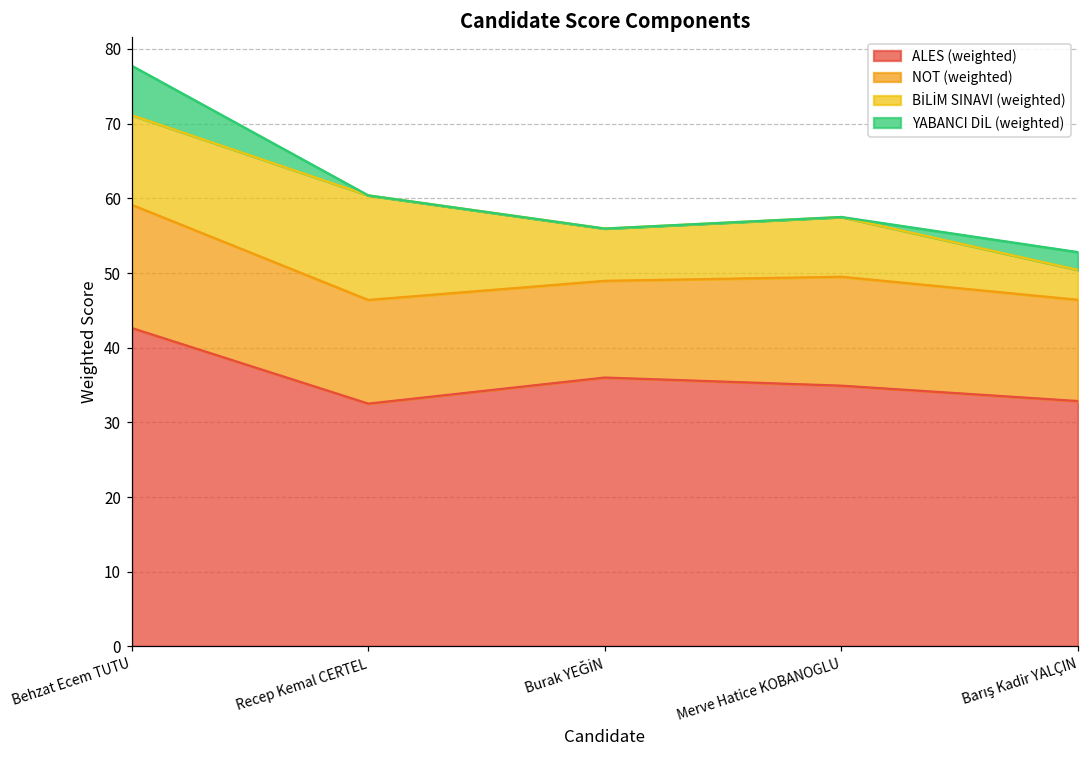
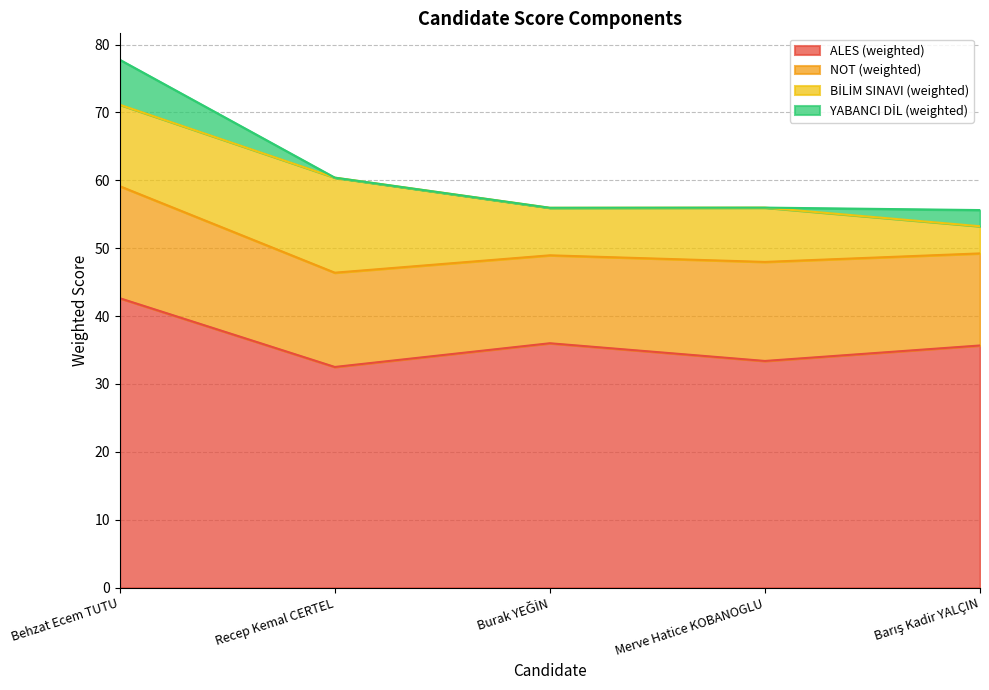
ALES (weighted), Merve Hatice KOBANOGLU: 35 -> 33
ALES (weighted), Barış Kadir YALÇIN: 33 -> 36
